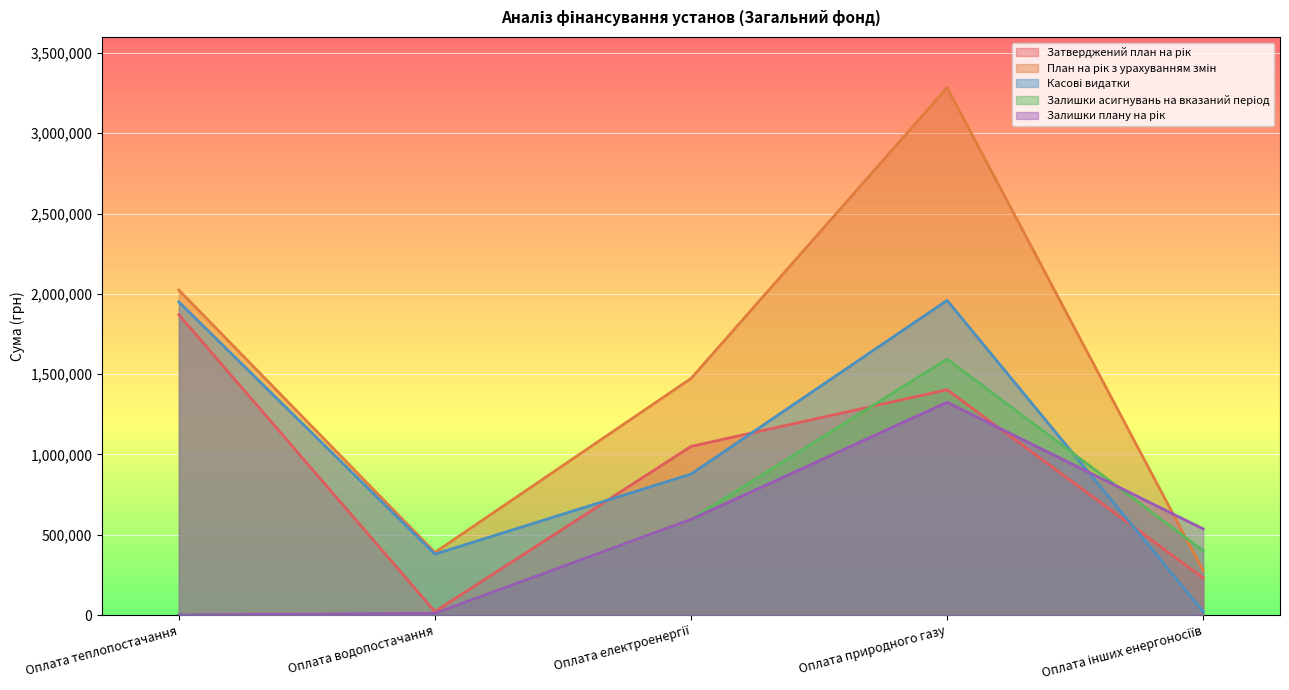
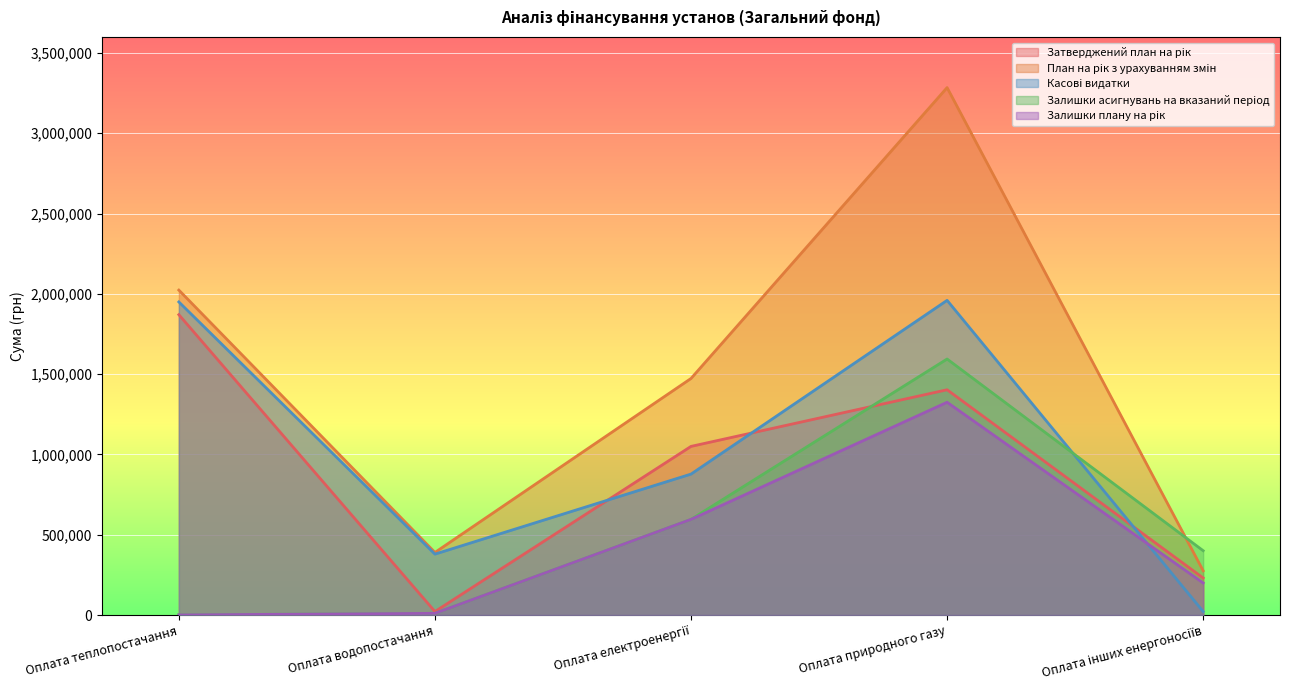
Залишки плану на рік, Оплата інших енергоносіїв: 540,000 -> 200,000
